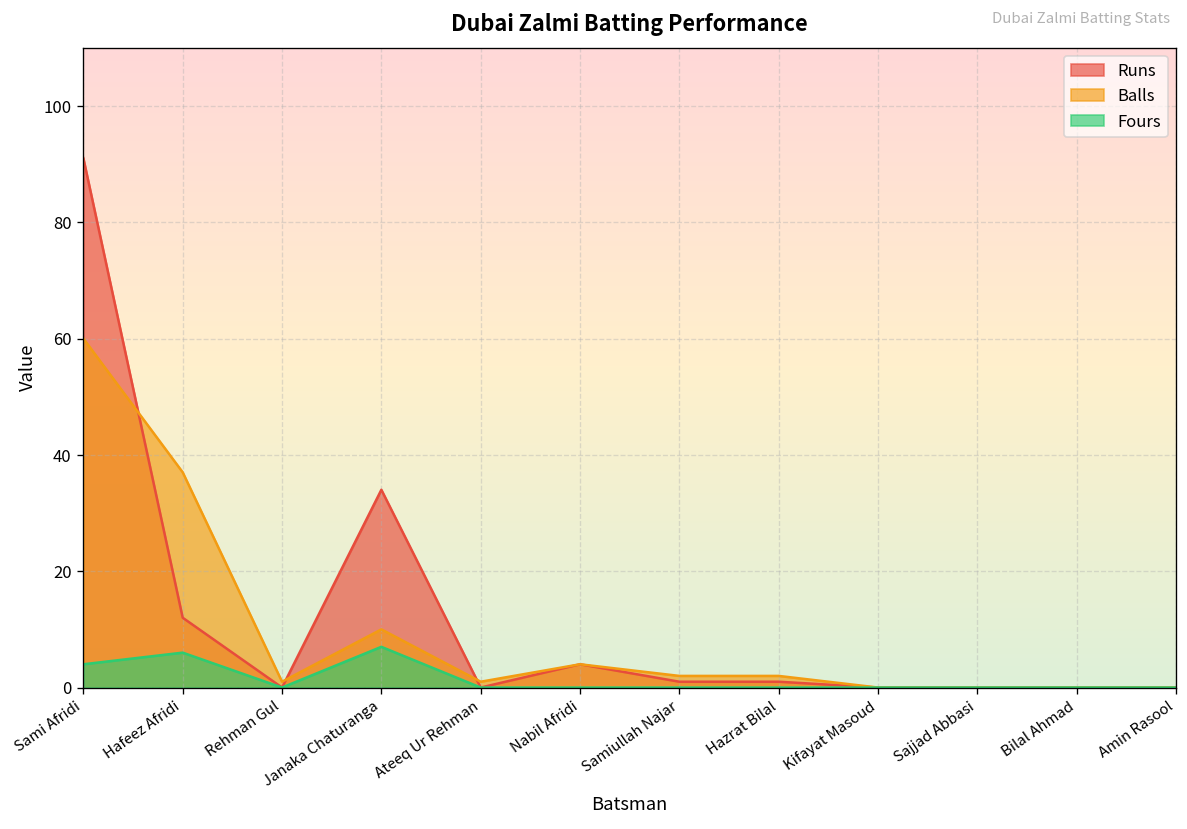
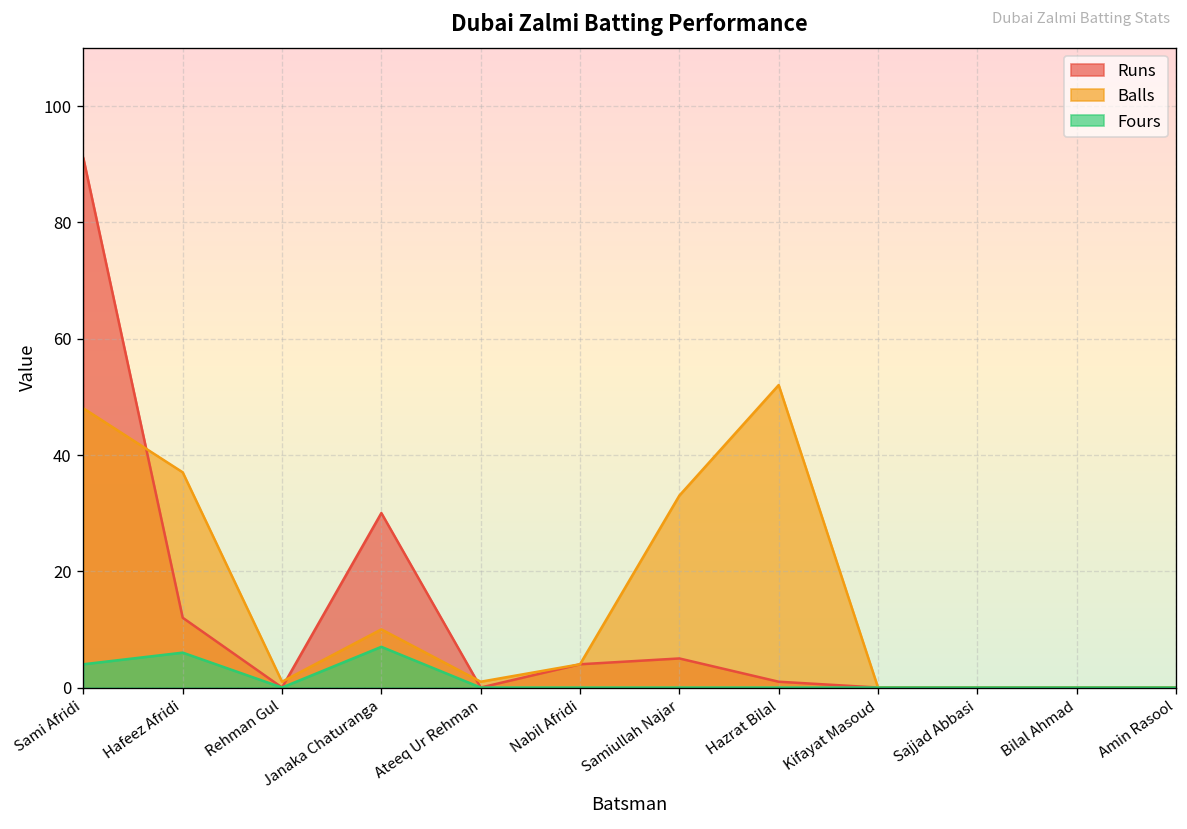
Balls, Sami Afridi: 60 -> 48
Runs, Janaka Chaturanga: 34 -> 30
Runs, Samiullah Najar: 1 -> 5
Balls, Samiullah Najar: 2 -> 33
Balls, Hazrat Bilal: 2 -> 52
